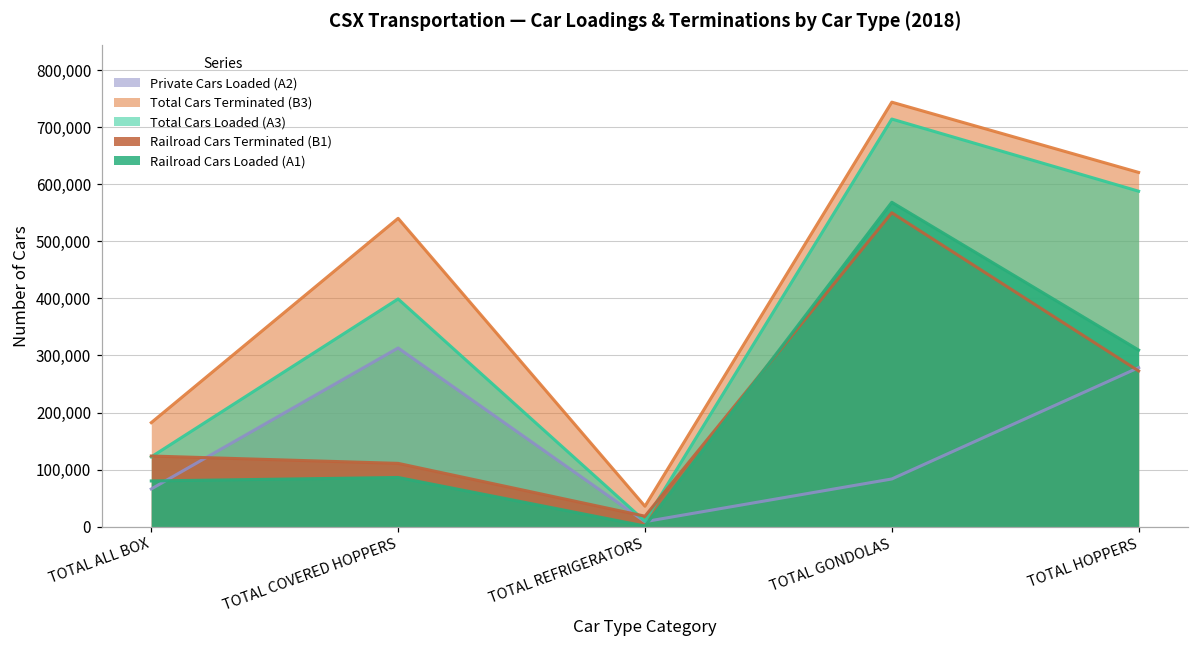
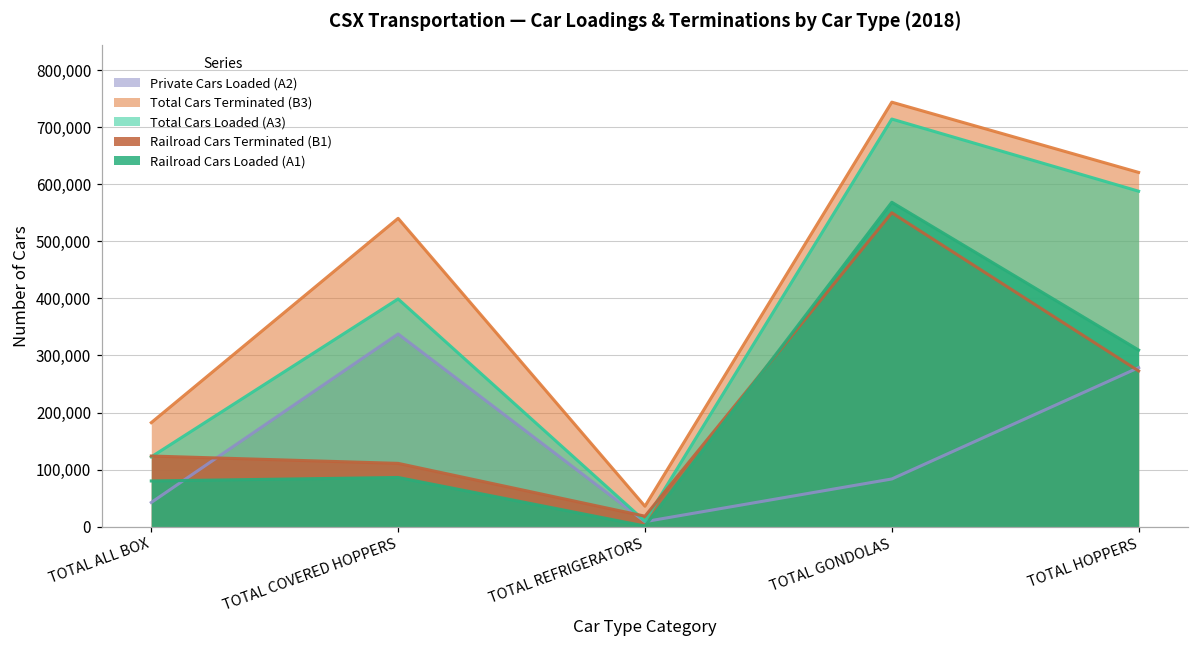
Private Cars Loaded (A2), TOTAL ALL BOX: 70,000 -> 40,000
Private Cars Loaded (A2), TOTAL COVERED HOPPERS: 310,000 -> 340,000
